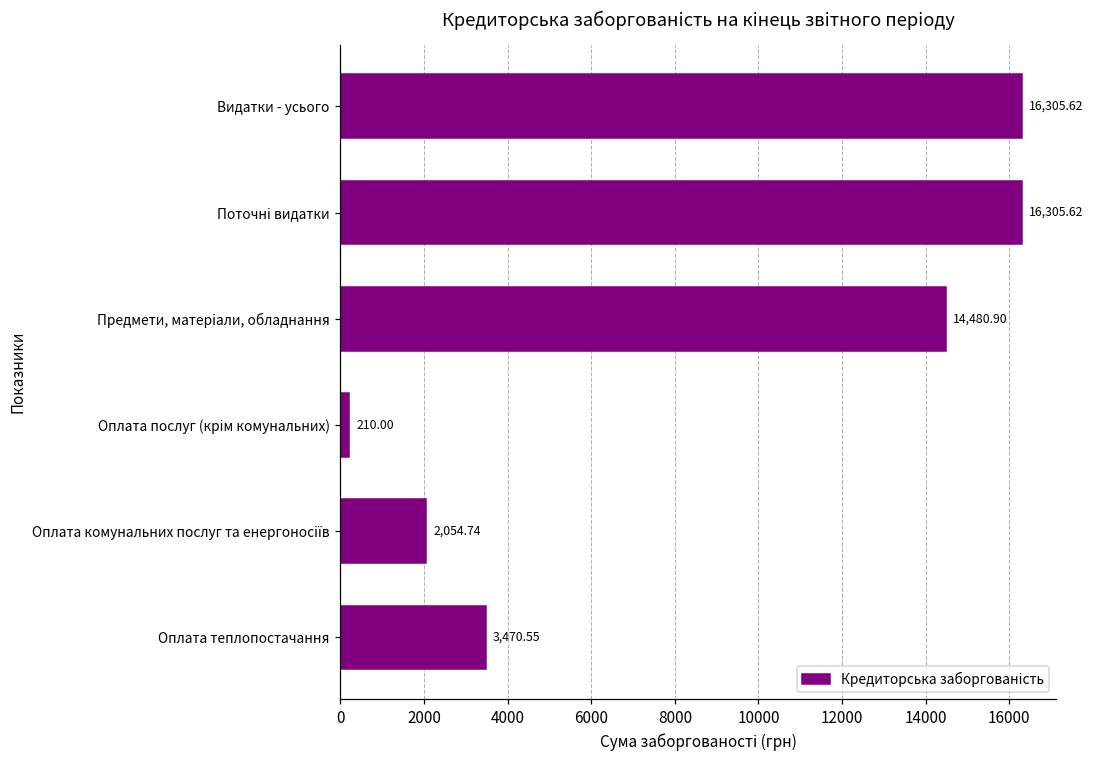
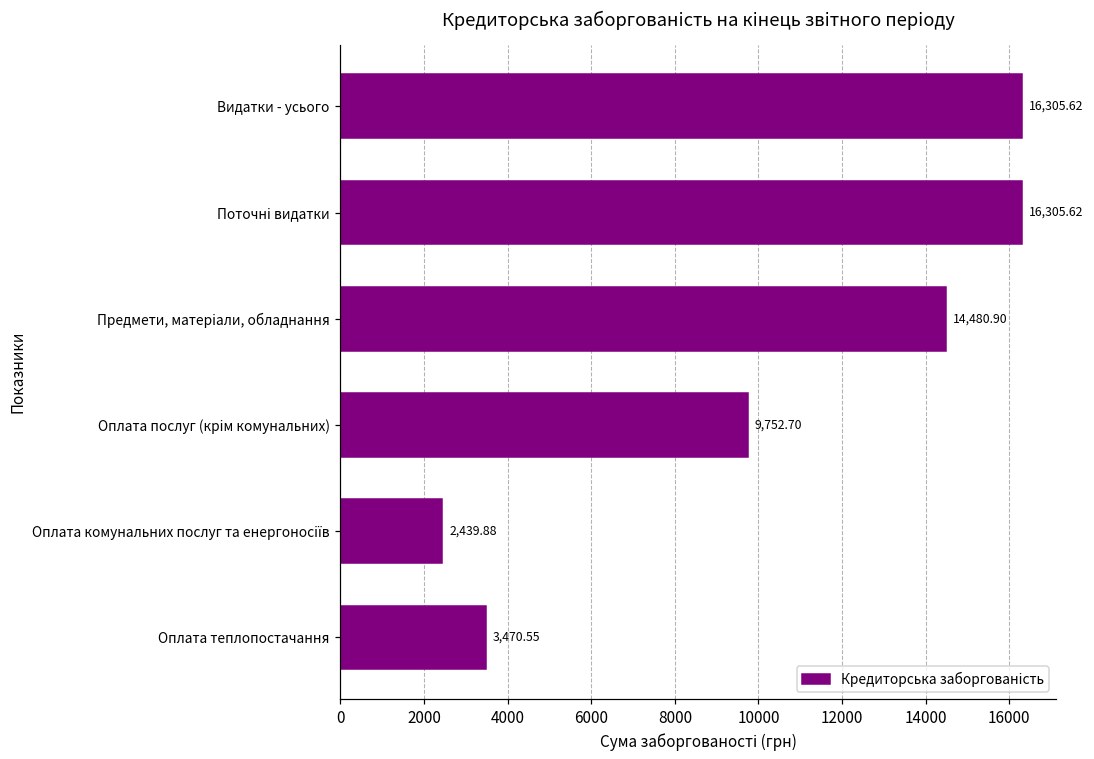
Оплата послуг (крім комунальних): 210.00 -> 9,752.70
Оплата комунальних послуг та енергоносіїв: 2,054.74 -> 2,439.88
